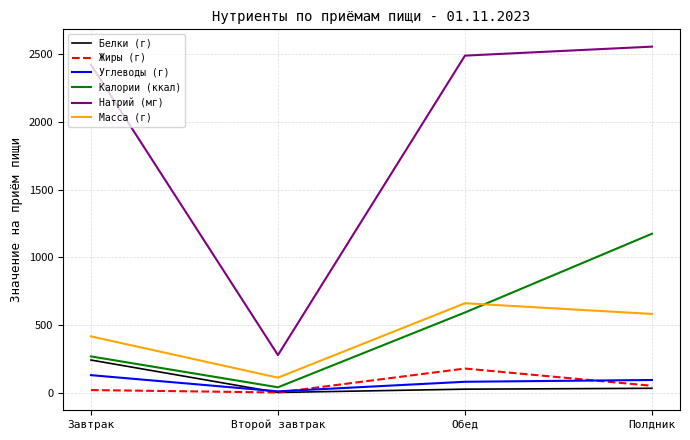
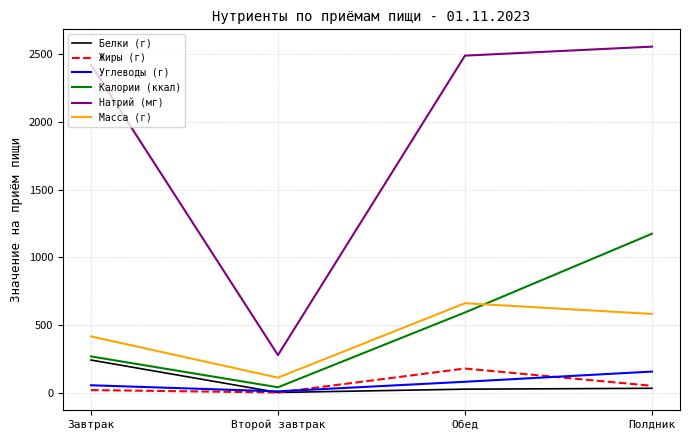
Углеводы (г), Завтрак: 130 -> 50
Углеводы (г), Полдник: 90 -> 150
